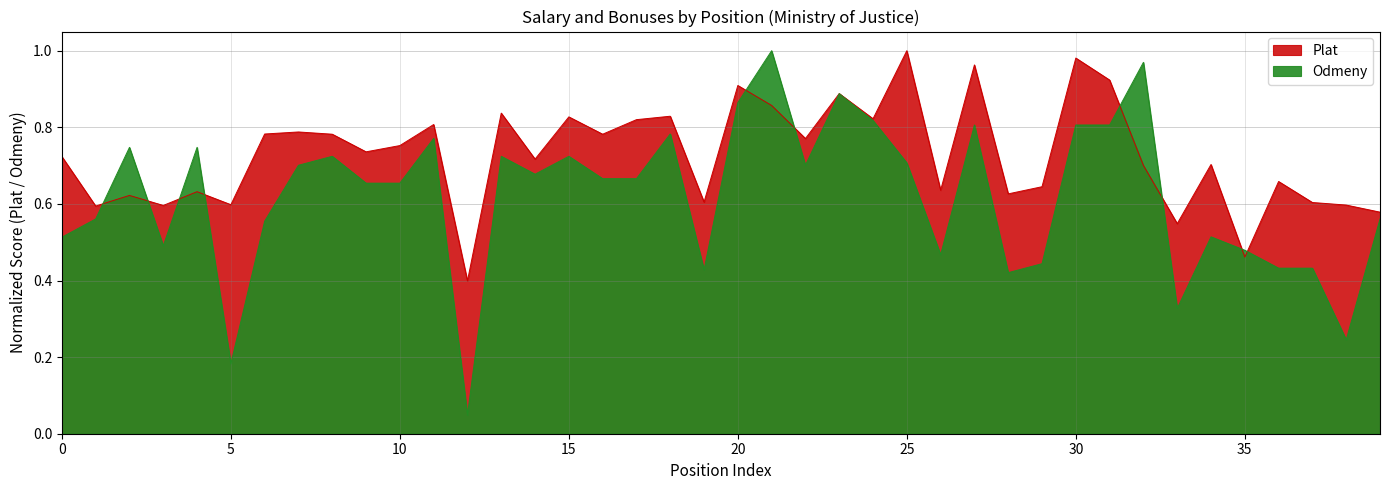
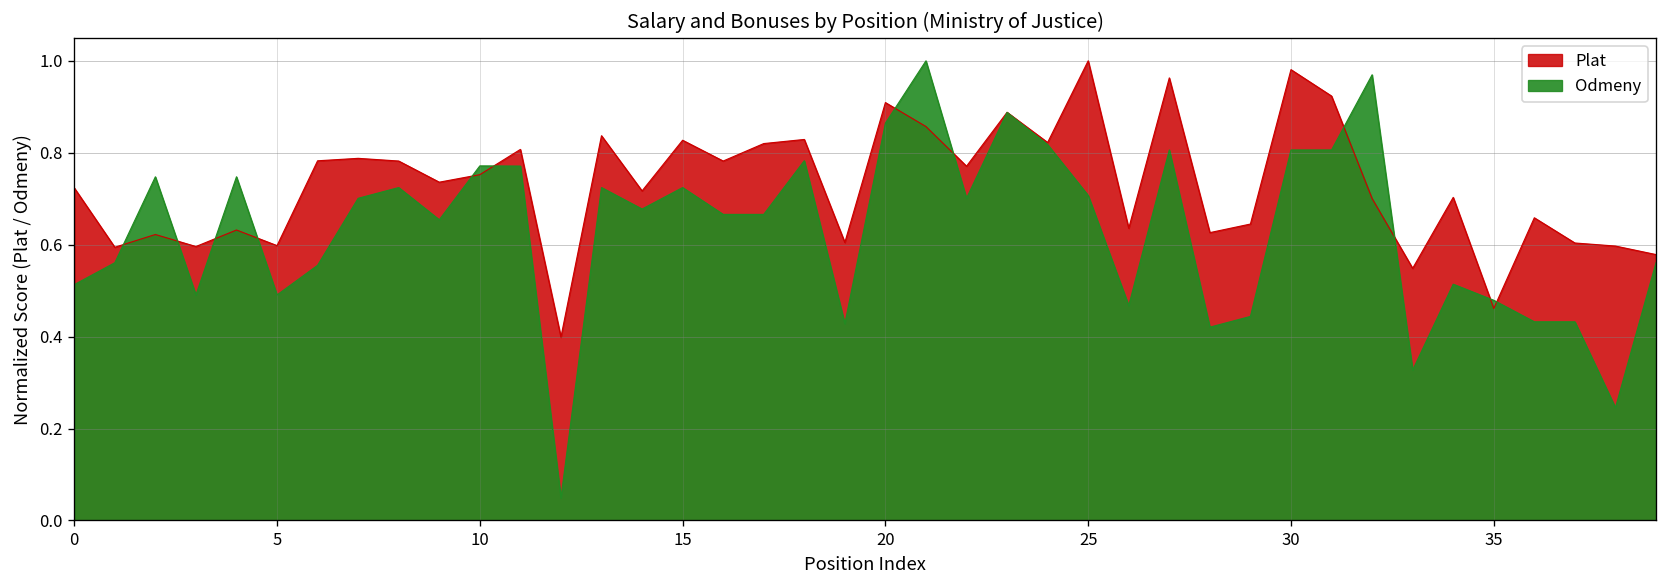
Odmeny, 5: 0.18 -> 0.49
Odmeny, 10: 0.65 -> 0.77
